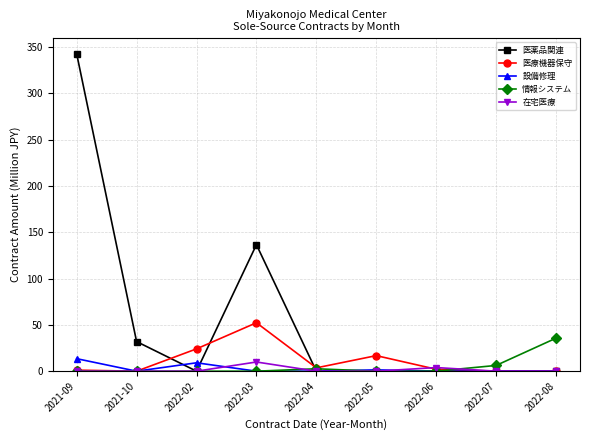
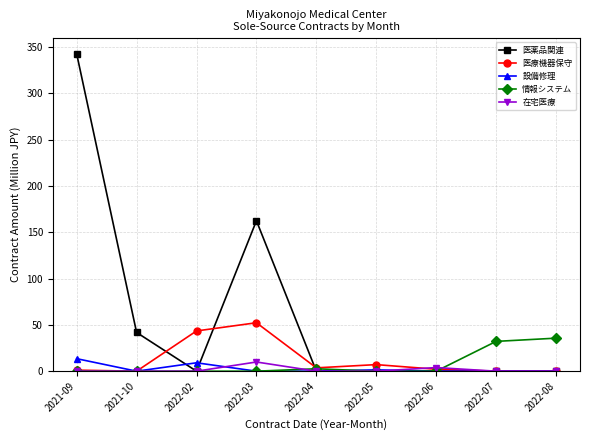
医薬品関連, 2021-10: 30 -> 40
医療機器保守, 2022-02: 20 -> 40
医薬品関連, 2022-03: 140 -> 160
医療機器保守, 2022-05: 20 -> 10
情報システム, 2022-07: 10 -> 30
